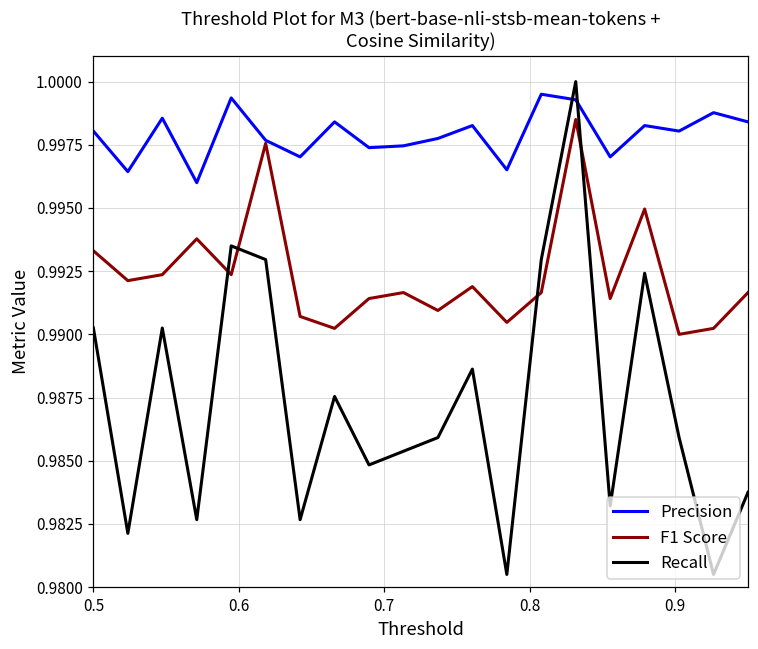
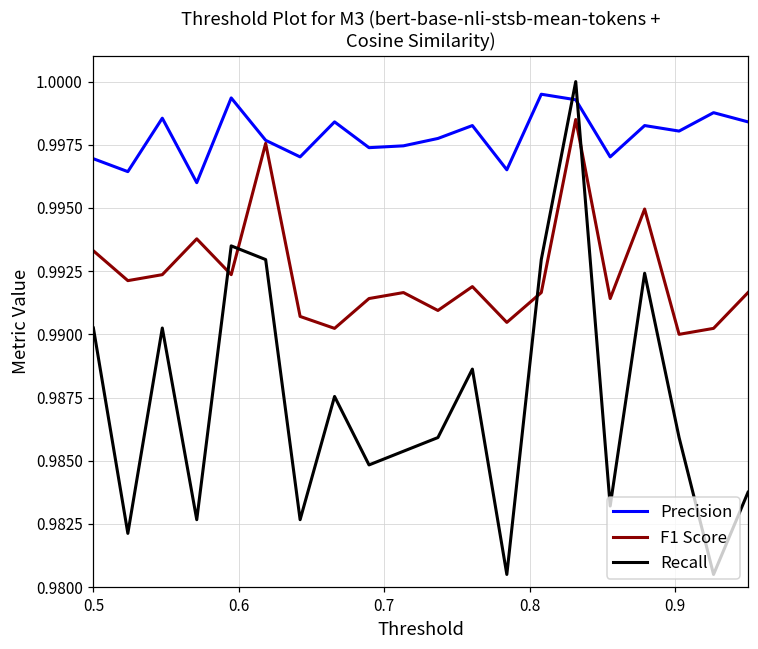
Precision, 0.5: 0.9980 -> 0.9969
